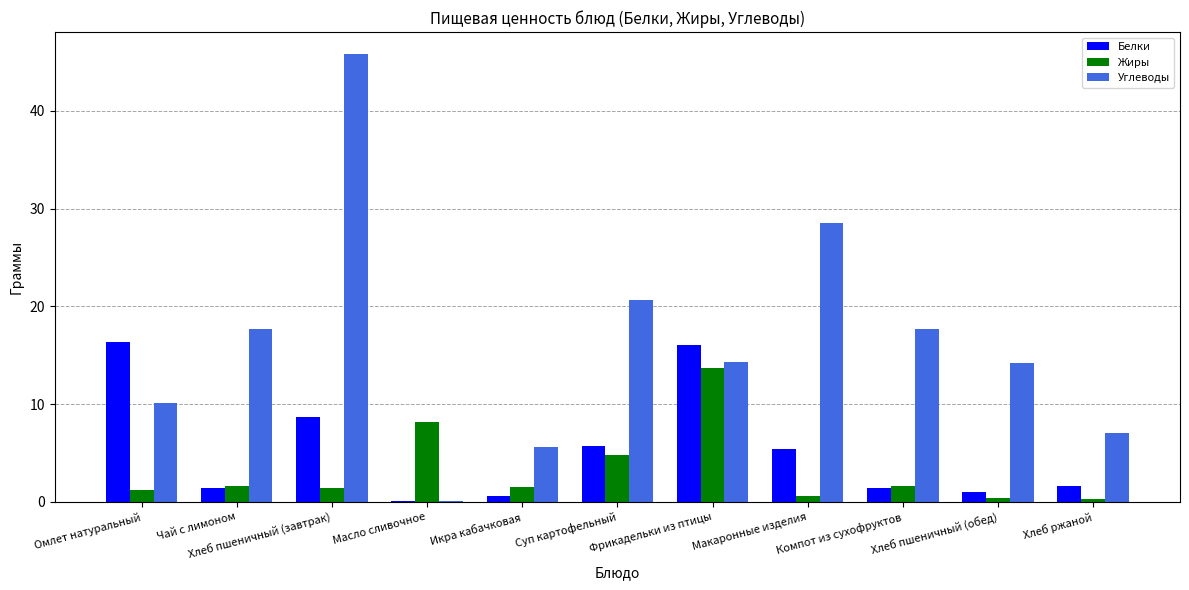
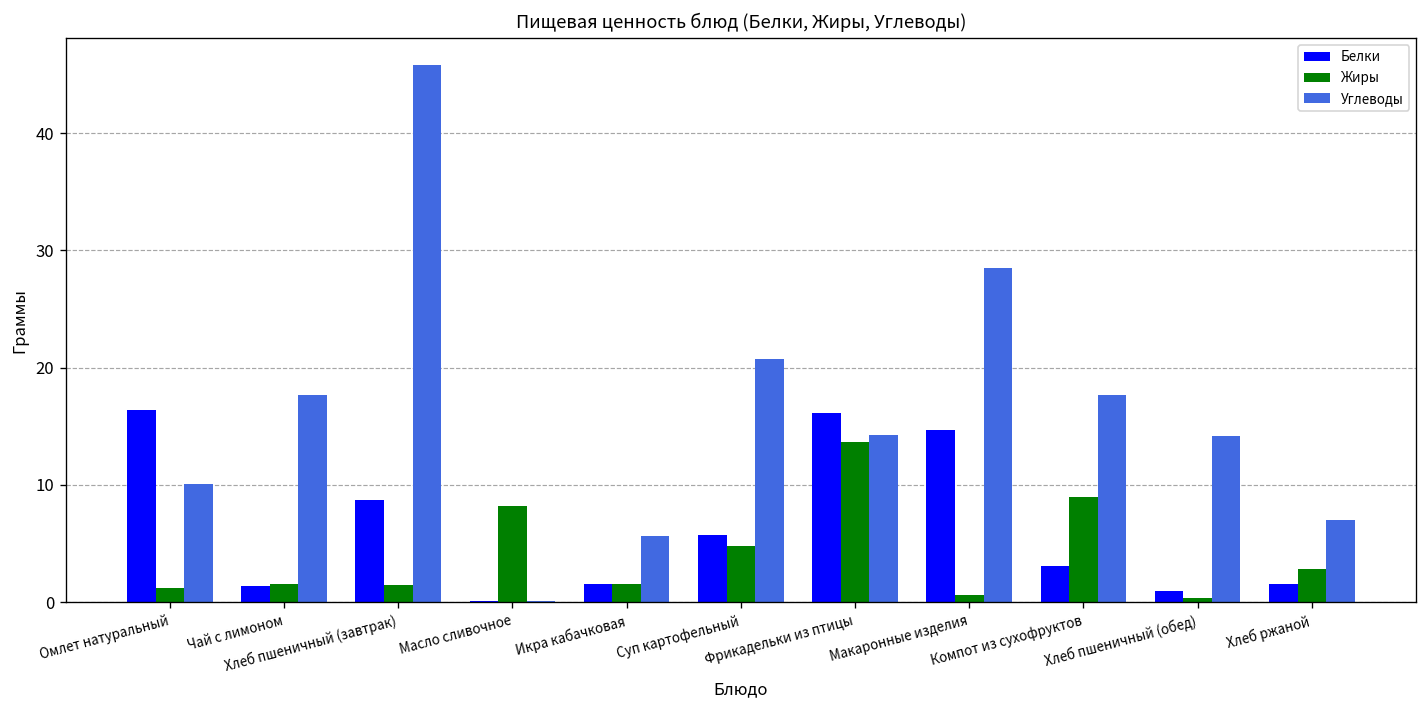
Белки, Икра кабачковая: 1 -> 2
Белки, Макаронные изделия: 5 -> 15
Белки, Компот из сухофруктов: 1 -> 3
Жиры, Компот из сухофруктов: 2 -> 9
Жиры, Хлеб ржаной: 0 -> 3
